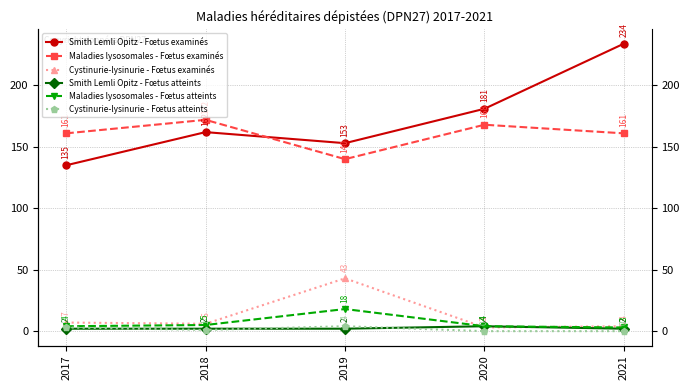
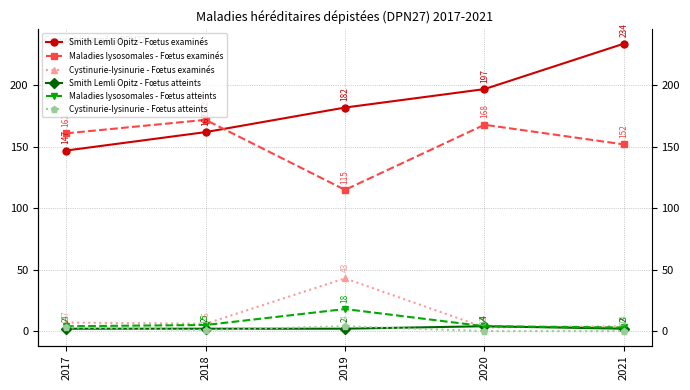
Smith Lemli Opitz - Fœtus examinés, 2017: 135 -> 147
Smith Lemli Opitz - Fœtus examinés, 2019: 153 -> 182
Maladies lysosomales - Fœtus examinés, 2019: 140 -> 115
Smith Lemli Opitz - Fœtus examinés, 2020: 181 -> 197
Maladies lysosomales - Fœtus examinés, 2021: 161 -> 152
